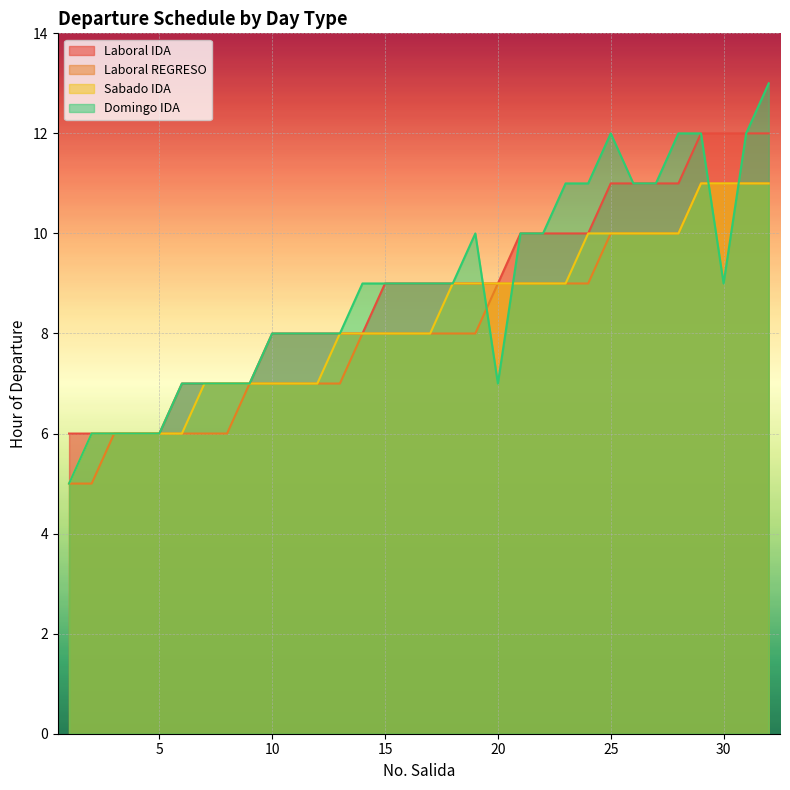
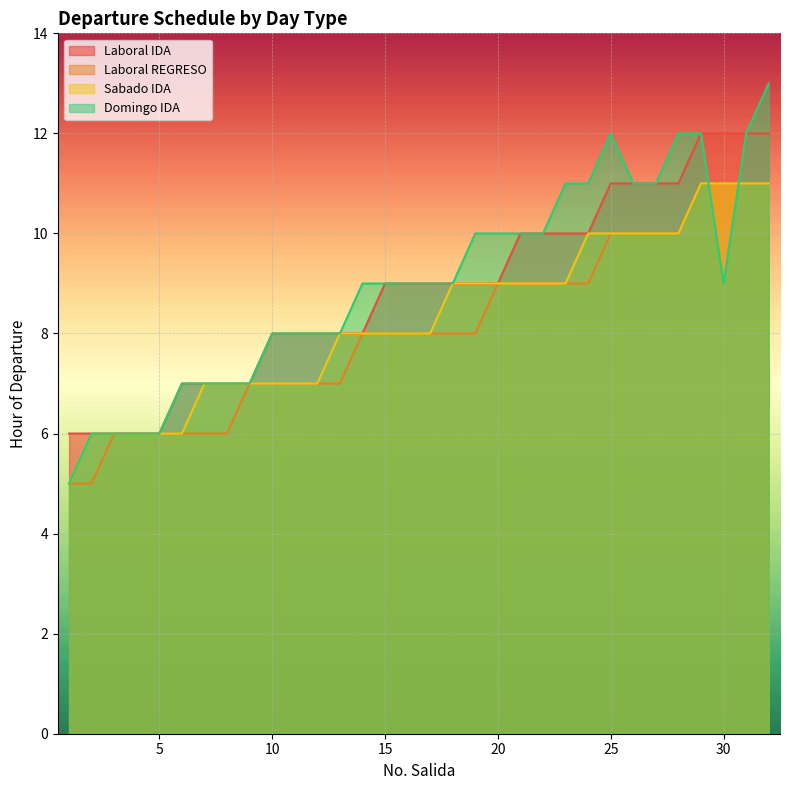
Domingo IDA, 20: 7 -> 10
